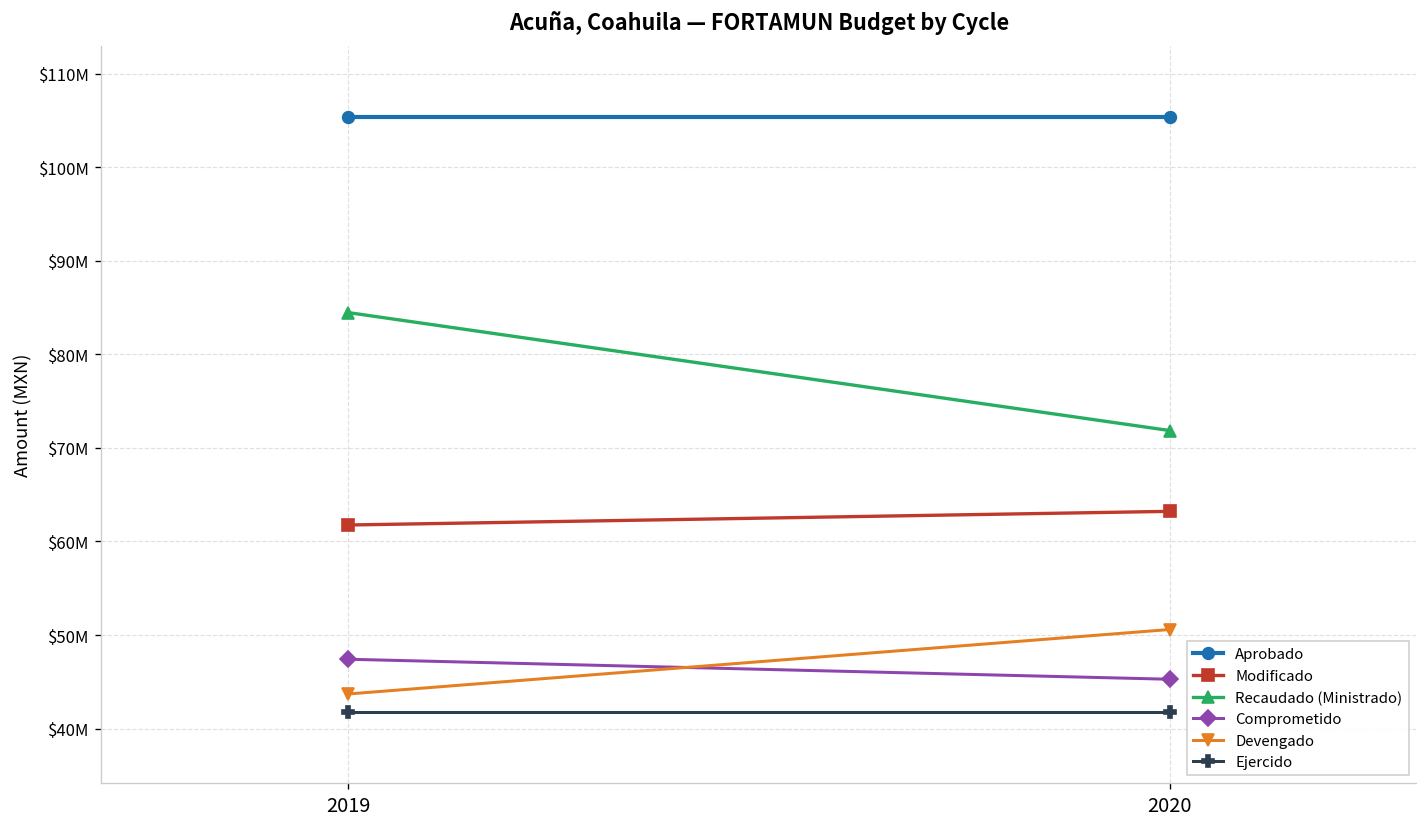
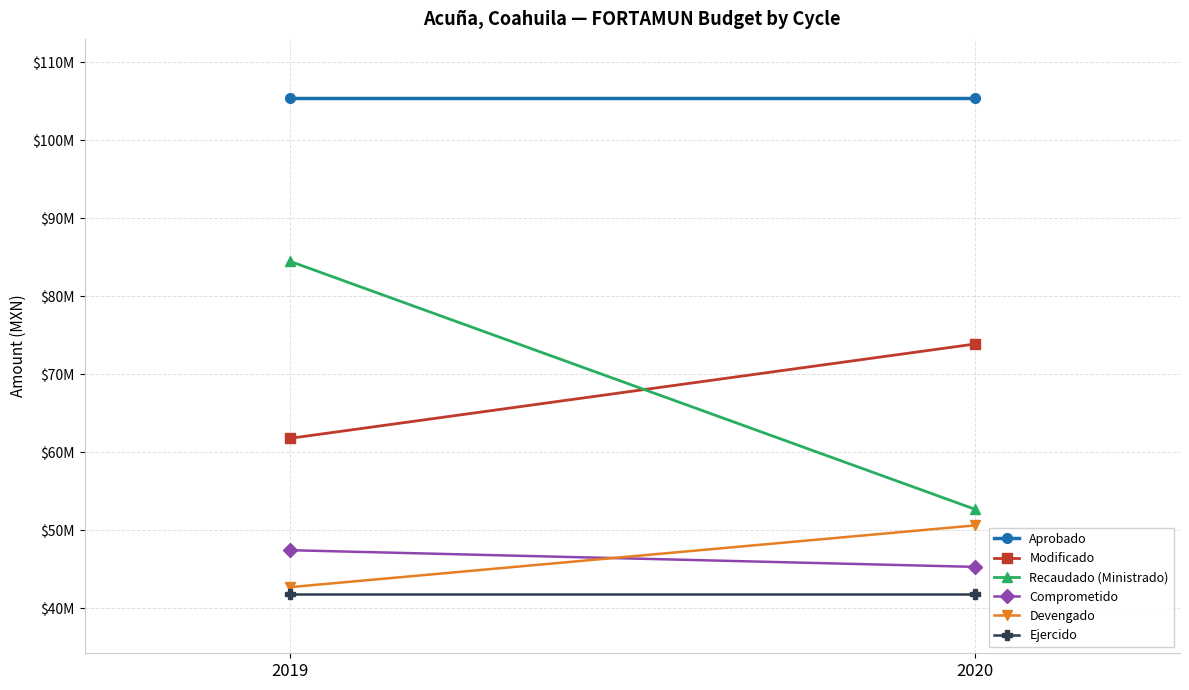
Devengado, 2019: $44000000 -> $43000000
Modificado, 2020: $63000000 -> $74000000
Recaudado (Ministrado), 2020: $72000000 -> $53000000
